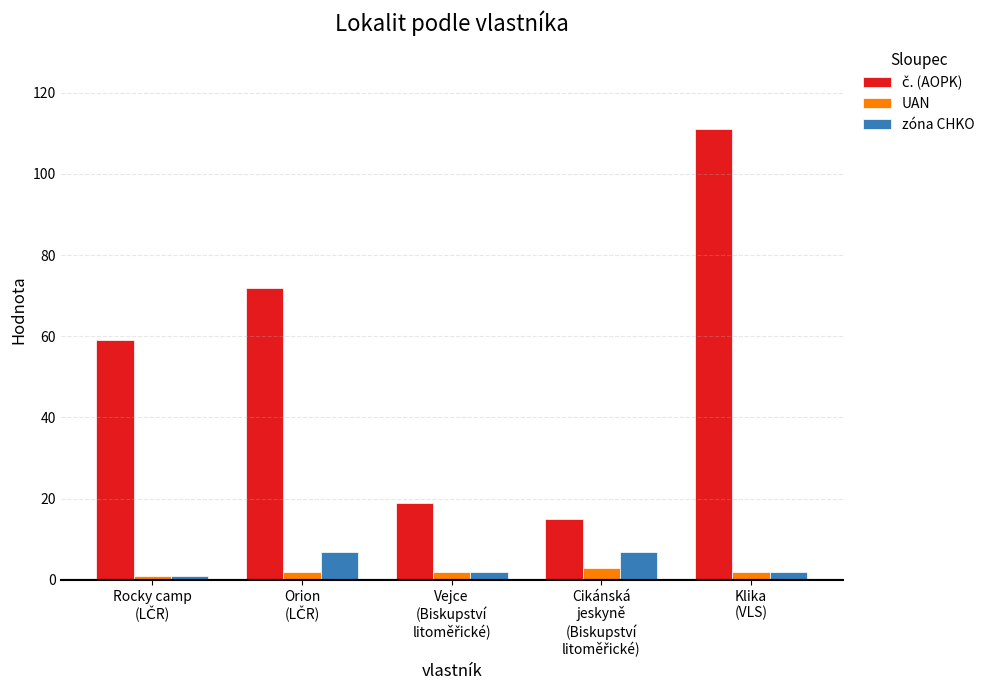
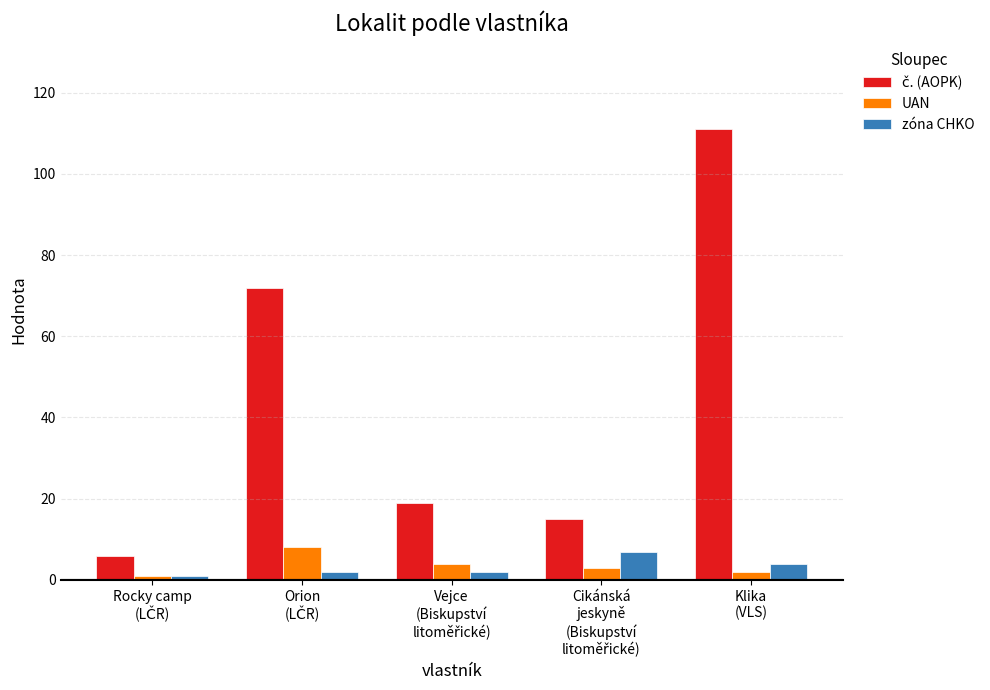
č. (AOPK), Rocky camp (LČR): 59 -> 6
UAN, Orion (LČR): 2 -> 8
zóna CHKO, Orion (LČR): 7 -> 2
UAN, Vejce (Biskupství litoměřické): 2 -> 4
zóna CHKO, Klika (VLS): 2 -> 4
